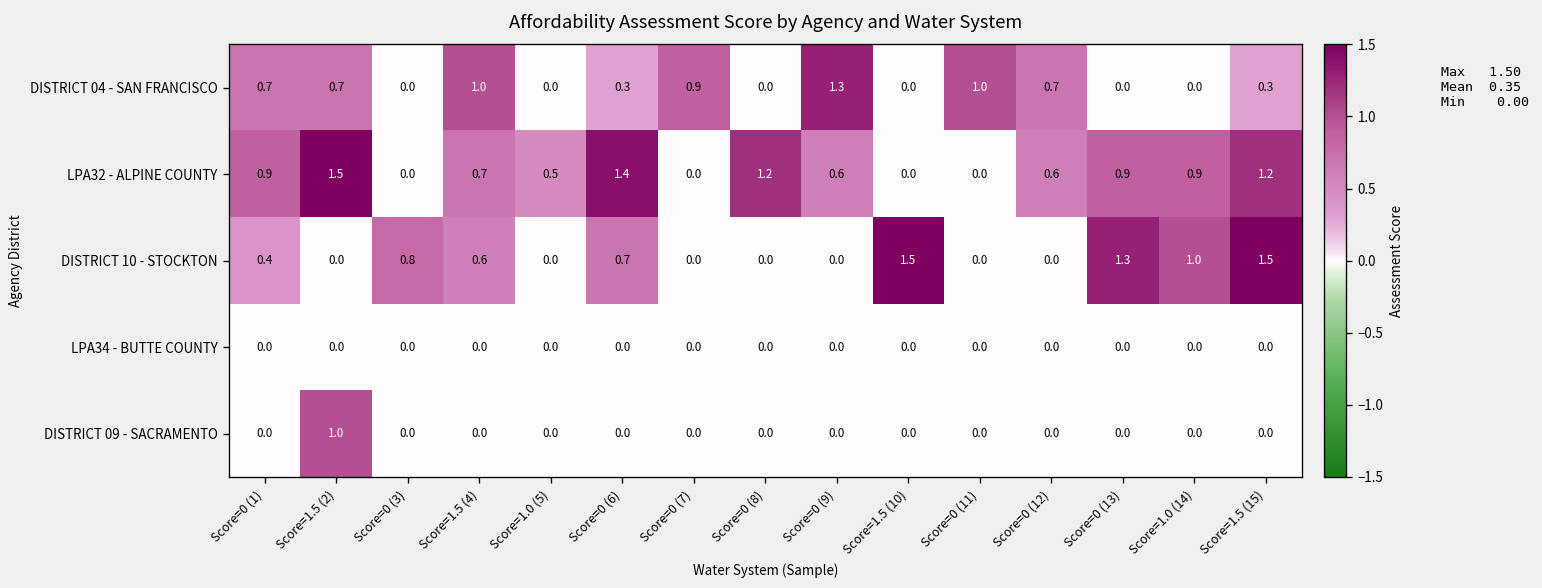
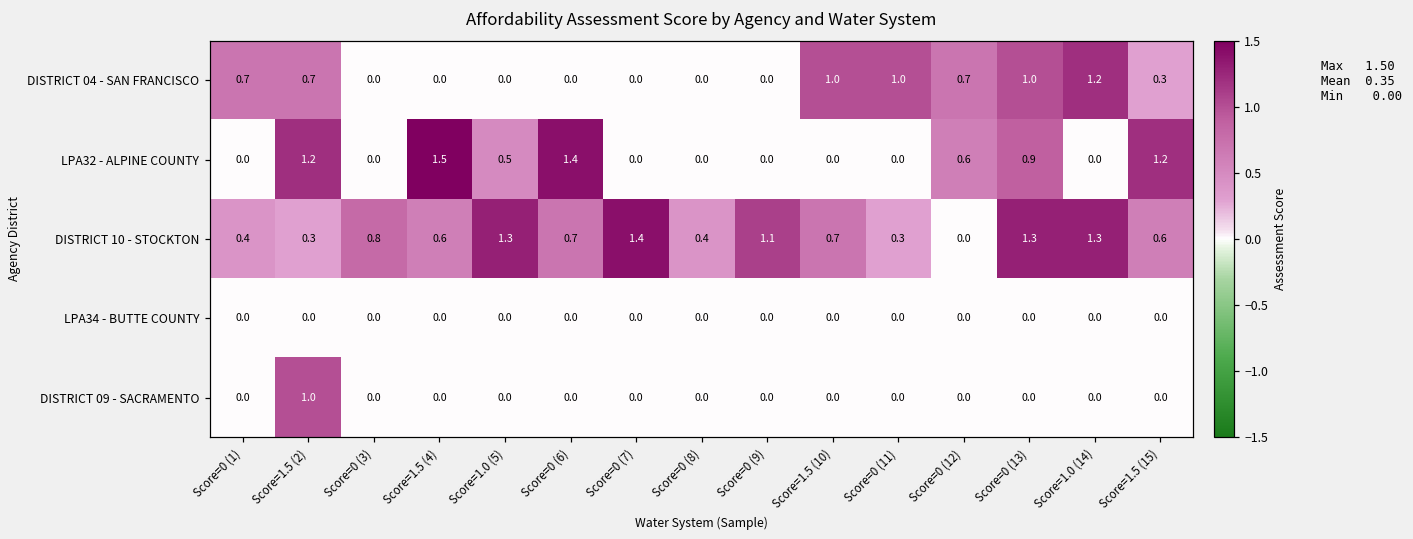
DISTRICT 04 - SAN FRANCISCO, Score=1.5 (4): 1.0 -> 0.0
DISTRICT 04 - SAN FRANCISCO, Score=0 (6): 0.3 -> 0.0
DISTRICT 04 - SAN FRANCISCO, Score=0 (7): 0.9 -> 0.0
DISTRICT 04 - SAN FRANCISCO, Score=0 (9): 1.3 -> 0.0
DISTRICT 04 - SAN FRANCISCO, Score=1.5 (10): 0.0 -> 1.0
DISTRICT 04 - SAN FRANCISCO, Score=0 (13): 0.0 -> 1.0
DISTRICT 04 - SAN FRANCISCO, Score=1.0 (14): 0.0 -> 1.2
LPA32 - ALPINE COUNTY, Score=0 (1): 0.9 -> 0.0
LPA32 - ALPINE COUNTY, Score=1.5 (2): 1.5 -> 1.2
LPA32 - ALPINE COUNTY, Score=1.5 (4): 0.7 -> 1.5
LPA32 - ALPINE COUNTY, Score=0 (8): 1.2 -> 0.0
LPA32 - ALPINE COUNTY, Score=0 (9): 0.6 -> 0.0
LPA32 - ALPINE COUNTY, Score=1.0 (14): 0.9 -> 0.0
DISTRICT 10 - STOCKTON, Score=1.5 (2): 0.0 -> 0.3
DISTRICT 10 - STOCKTON, Score=1.0 (5): 0.0 -> 1.3
DISTRICT 10 - STOCKTON, Score=0 (7): 0.0 -> 1.4
DISTRICT 10 - STOCKTON, Score=0 (8): 0.0 -> 0.4
DISTRICT 10 - STOCKTON, Score=0 (9): 0.0 -> 1.1
DISTRICT 10 - STOCKTON, Score=1.5 (10): 1.5 -> 0.7
DISTRICT 10 - STOCKTON, Score=0 (11): 0.0 -> 0.3
DISTRICT 10 - STOCKTON, Score=1.0 (14): 1.0 -> 1.3
DISTRICT 10 - STOCKTON, Score=1.5 (15): 1.5 -> 0.6
